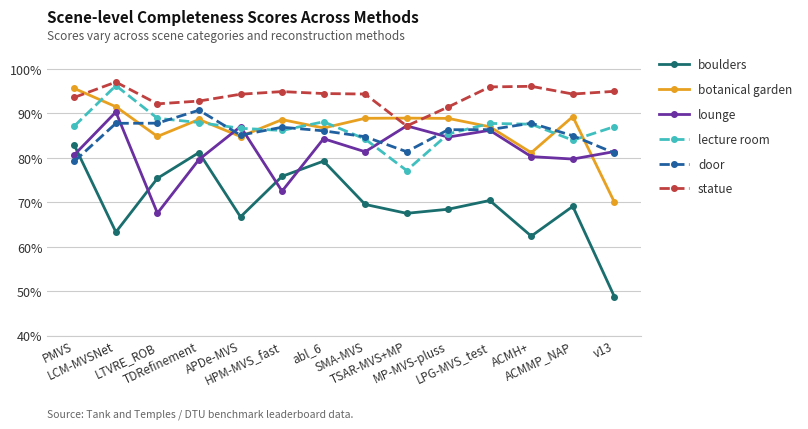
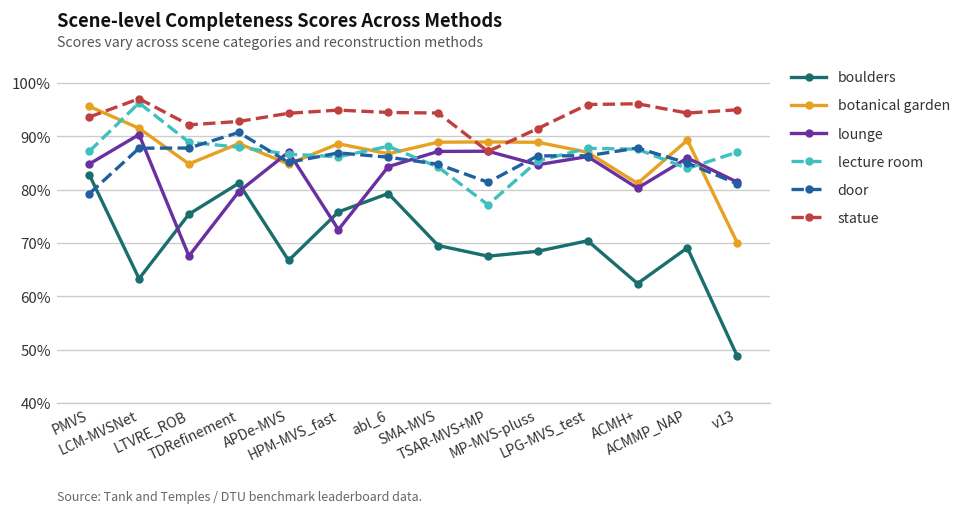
lounge, PMVS: 81% -> 85%
lounge, SMA-MVS: 81% -> 87%
lounge, ACMMP_NAP: 80% -> 86%
